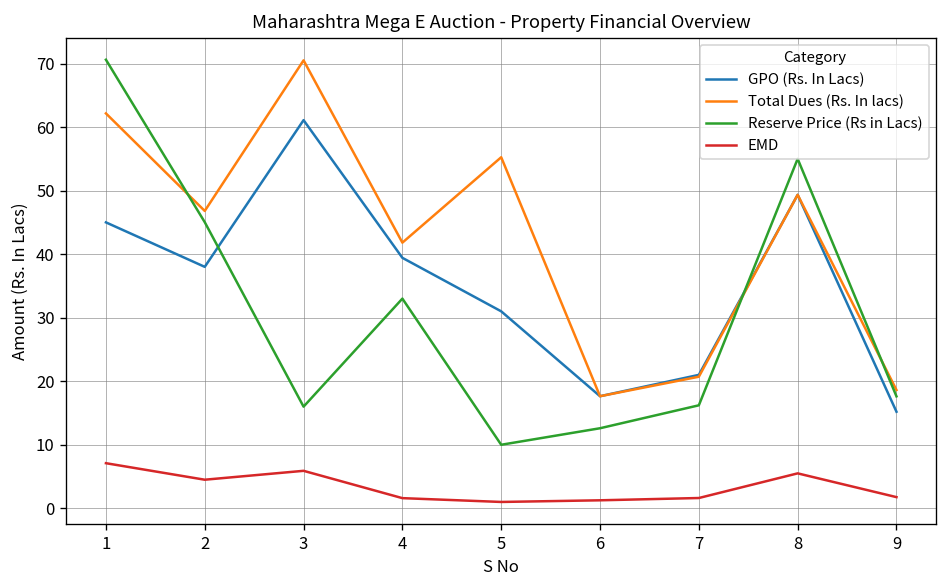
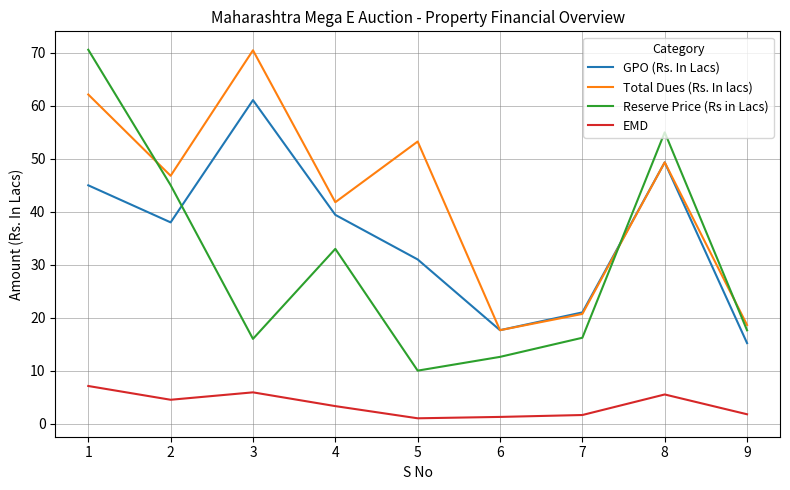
EMD, 4: 2 -> 3
Total Dues (Rs. In lacs), 5: 55 -> 53
